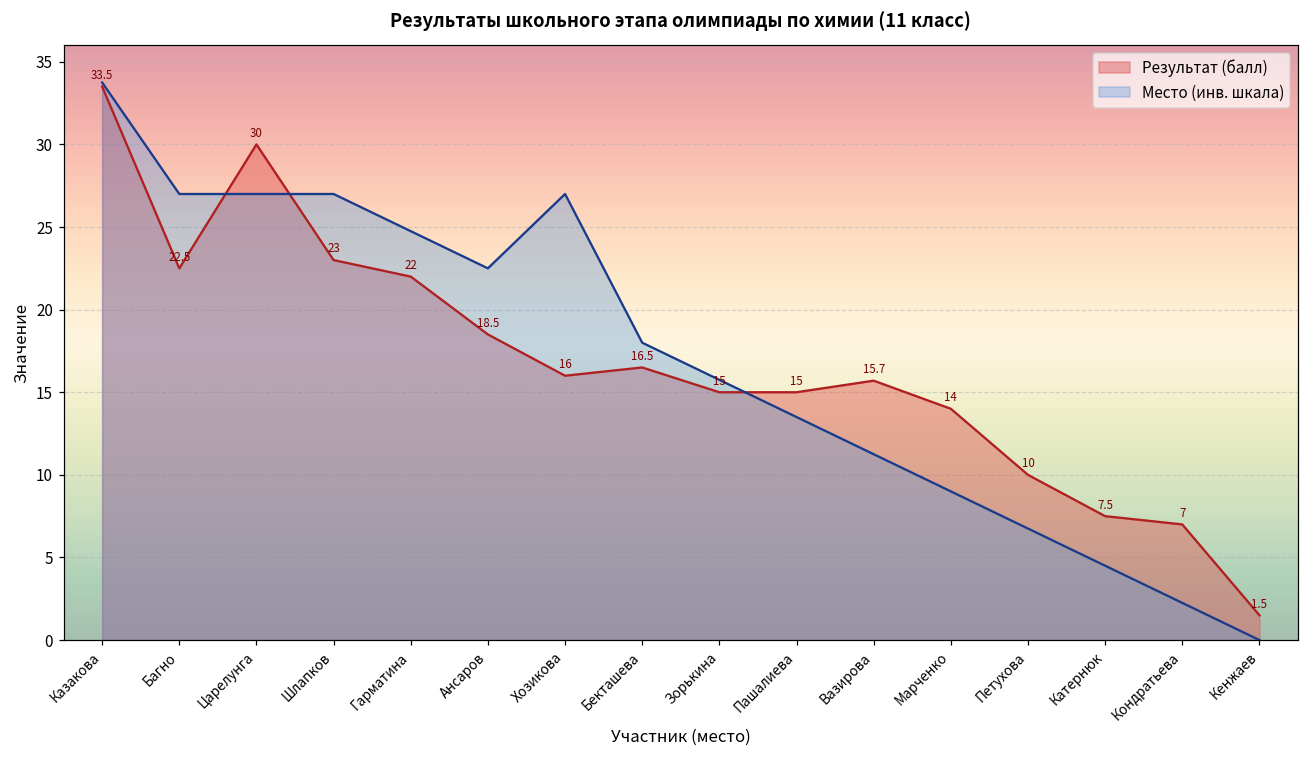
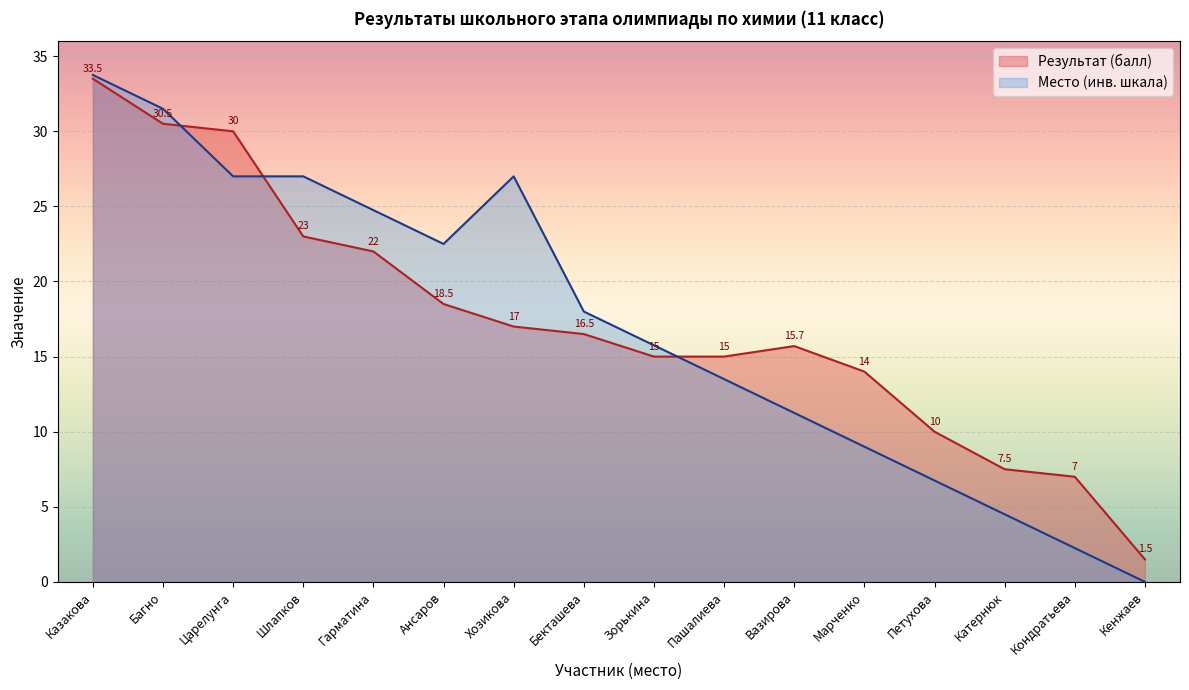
Результат (балл), Багно: 22.5 -> 30.5
Место (инв. шкала), Багно: 27.0 -> 31.5
Результат (балл), Хозикова: 16 -> 17
